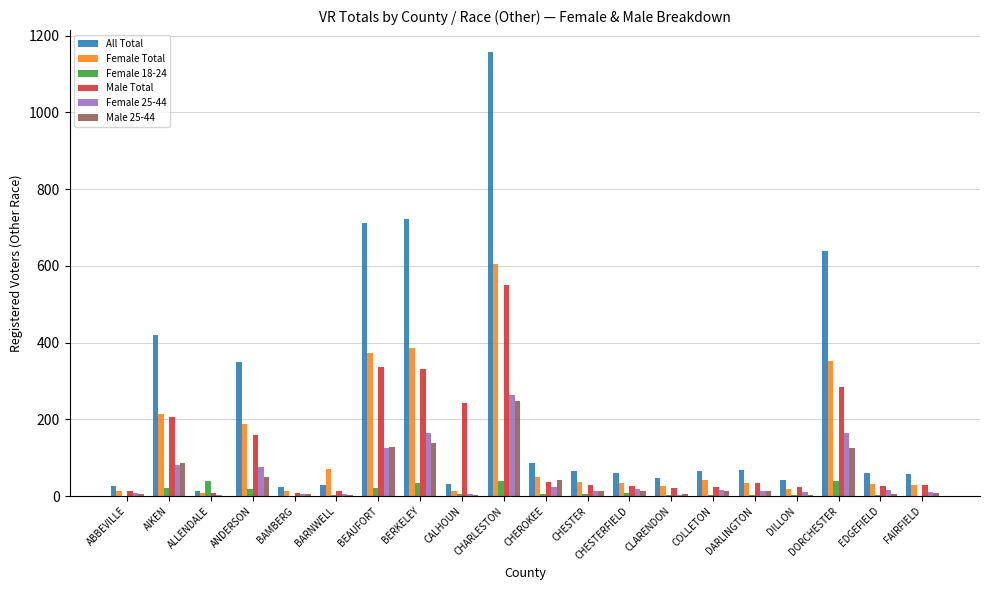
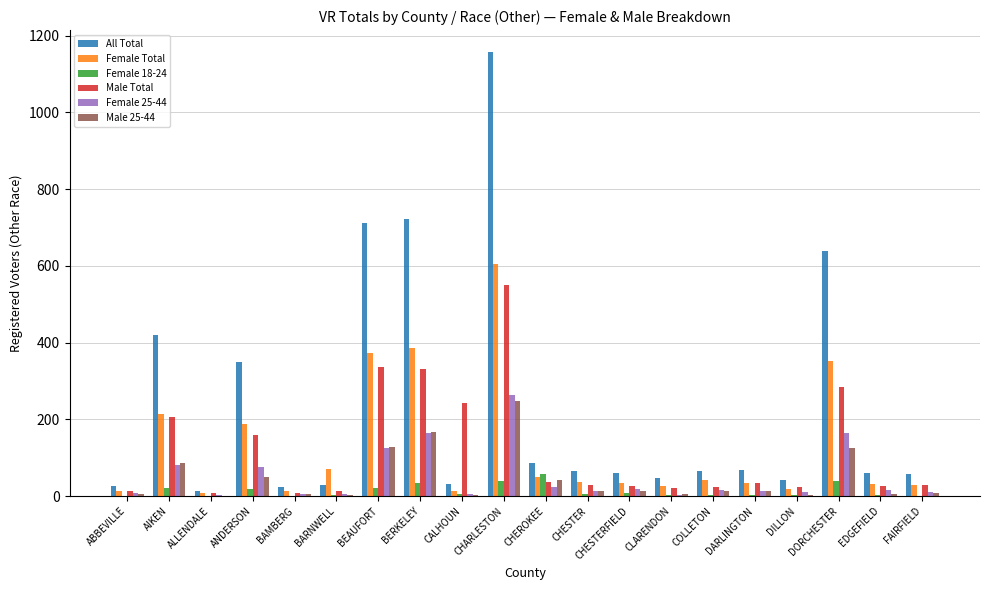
Female 18-24, ALLENDALE: 40 -> 0
Male 25-44, BERKELEY: 140 -> 170
Female 18-24, CHEROKEE: 10 -> 60
